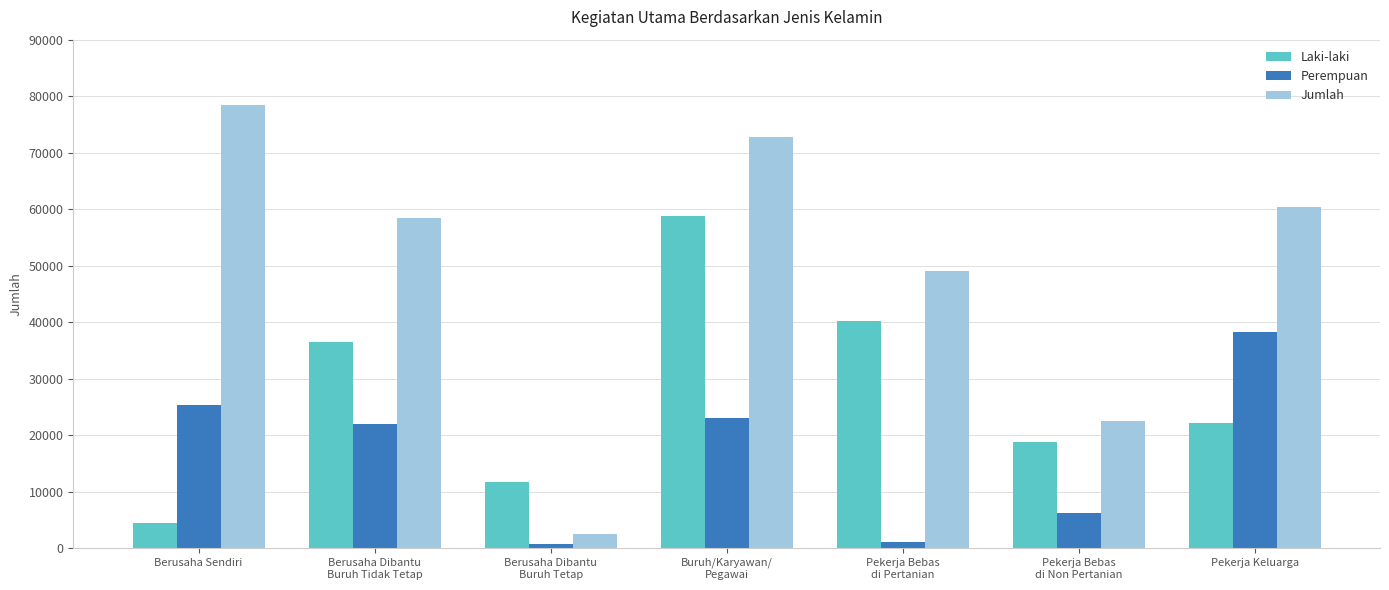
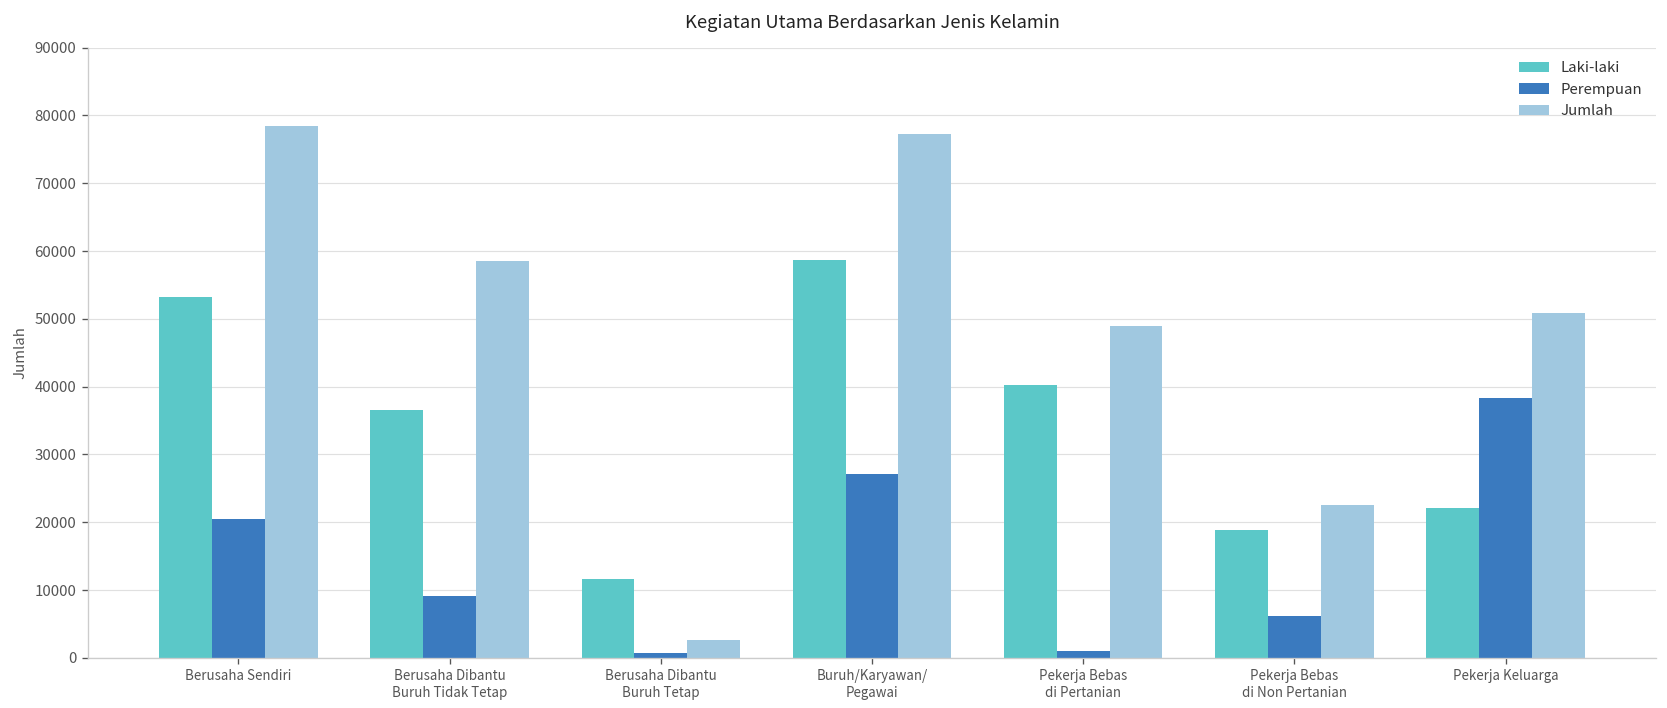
Laki-laki, Berusaha Sendiri: 4000 -> 53000
Perempuan, Berusaha Sendiri: 25000 -> 21000
Perempuan, Berusaha Dibantu Buruh Tidak Tetap: 22000 -> 9000
Perempuan, Buruh/Karyawan/ Pegawai: 23000 -> 27000
Jumlah, Buruh/Karyawan/ Pegawai: 73000 -> 77000
Jumlah, Pekerja Keluarga: 60000 -> 51000
